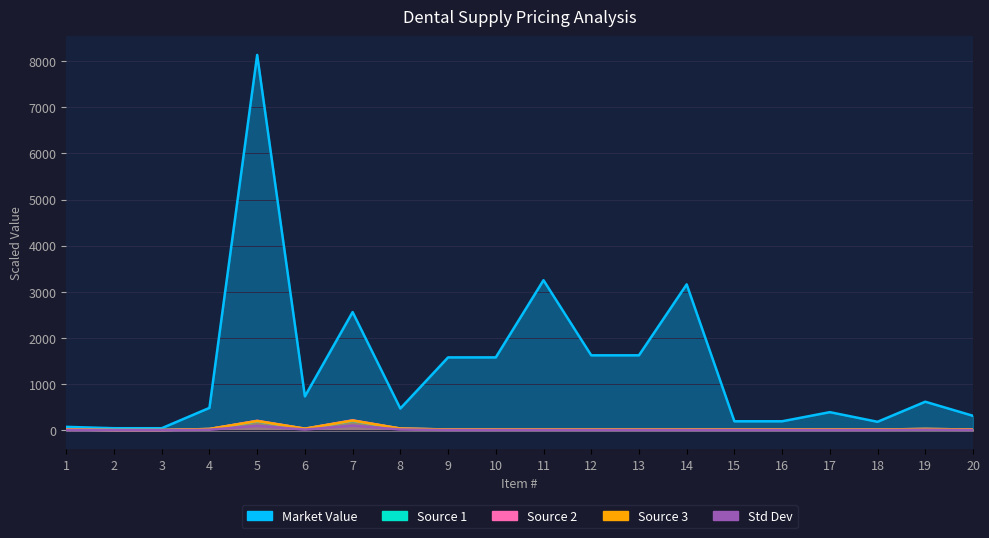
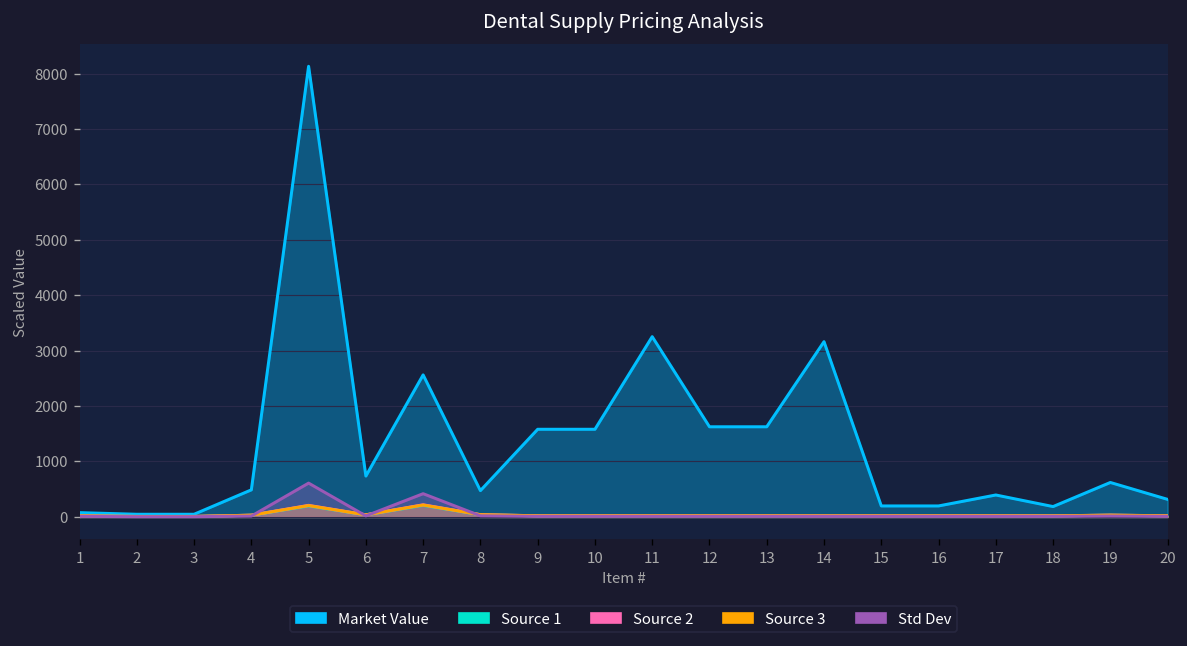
Std Dev, 5: 100 -> 600
Std Dev, 7: 100 -> 400
